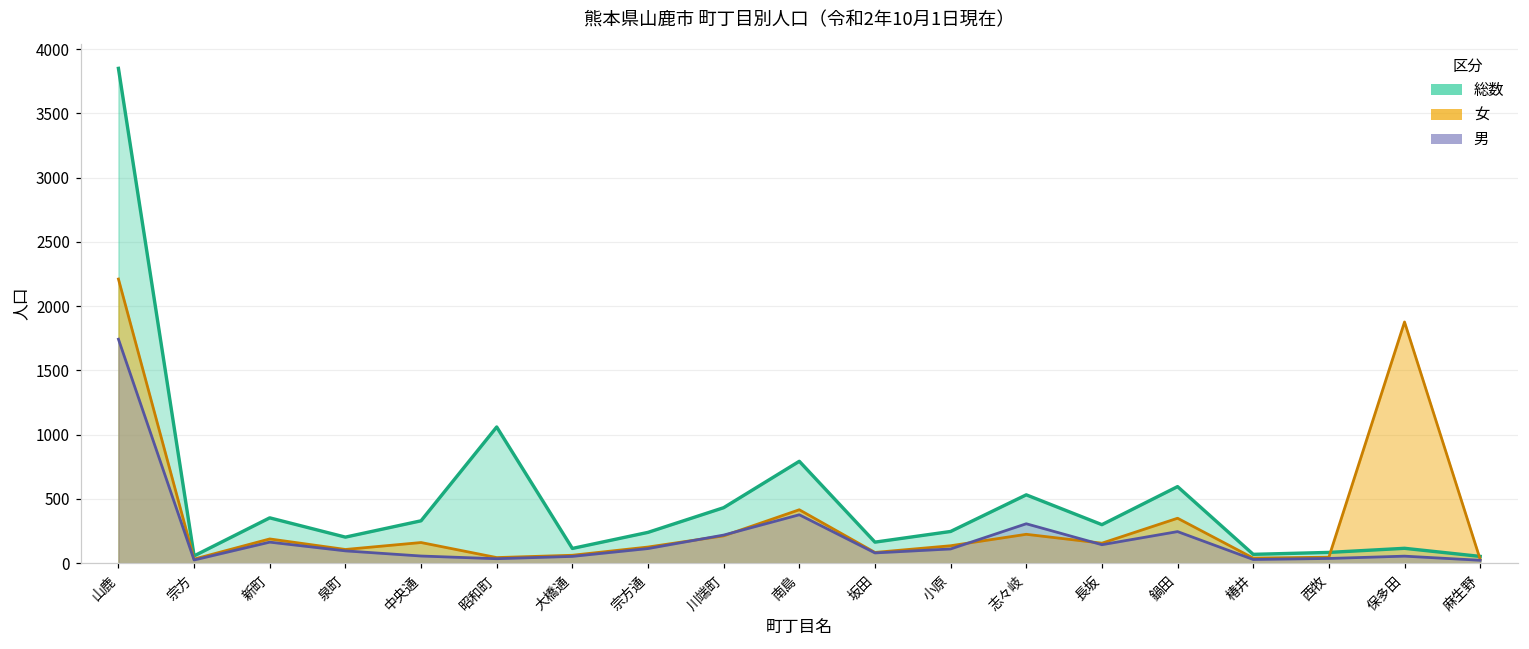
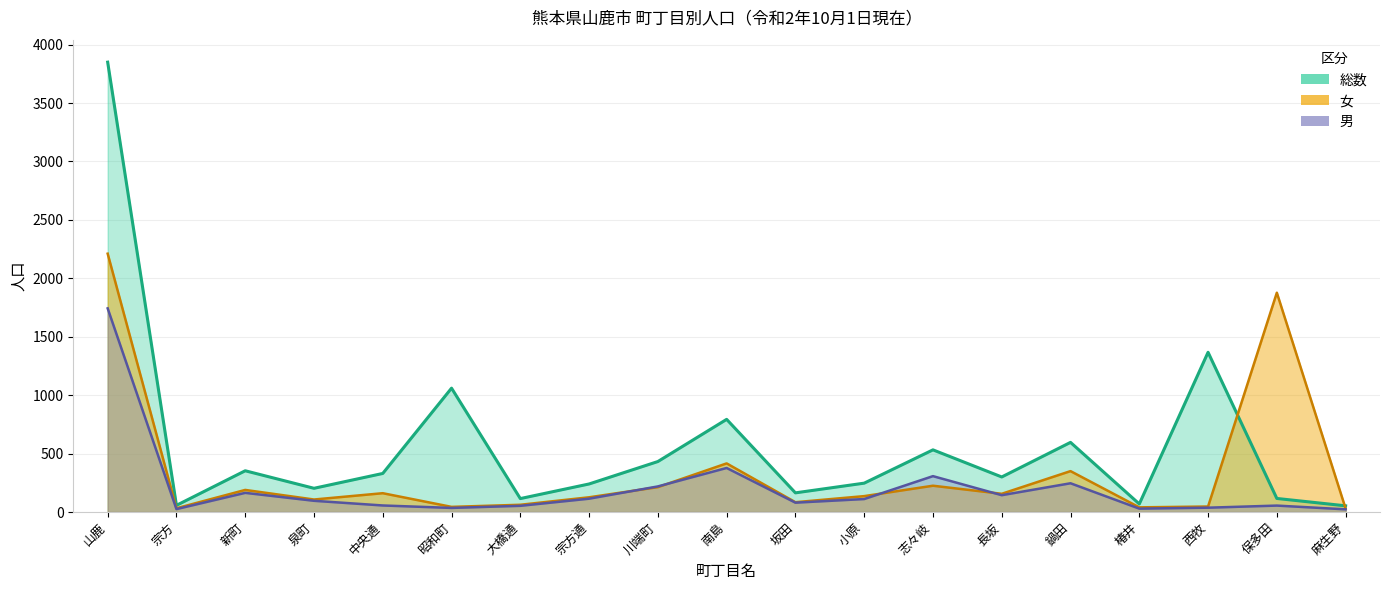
総数, 西牧: 80 -> 1370
